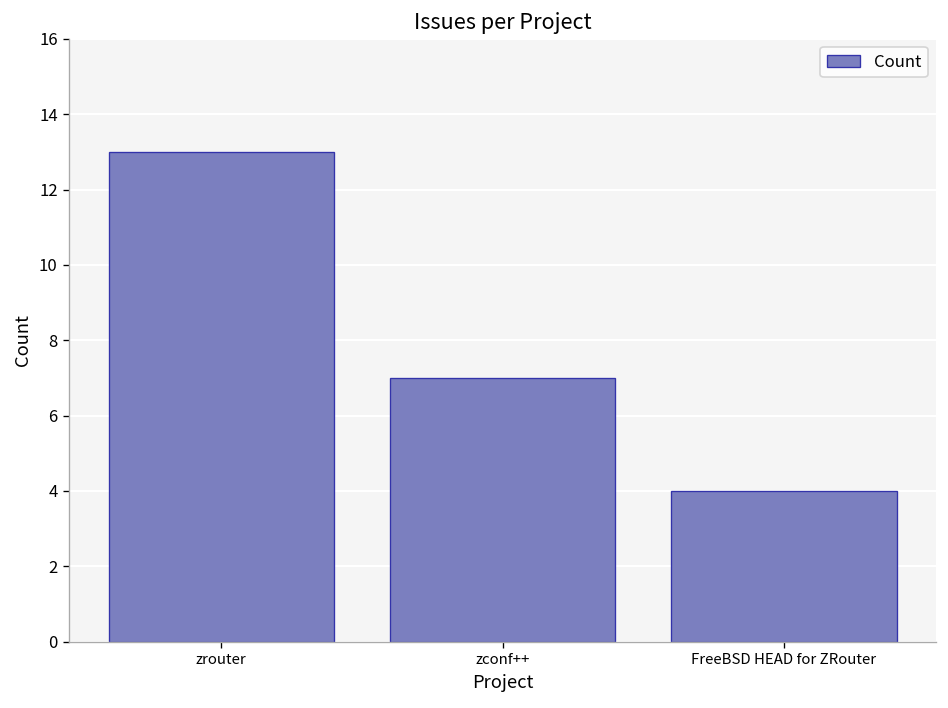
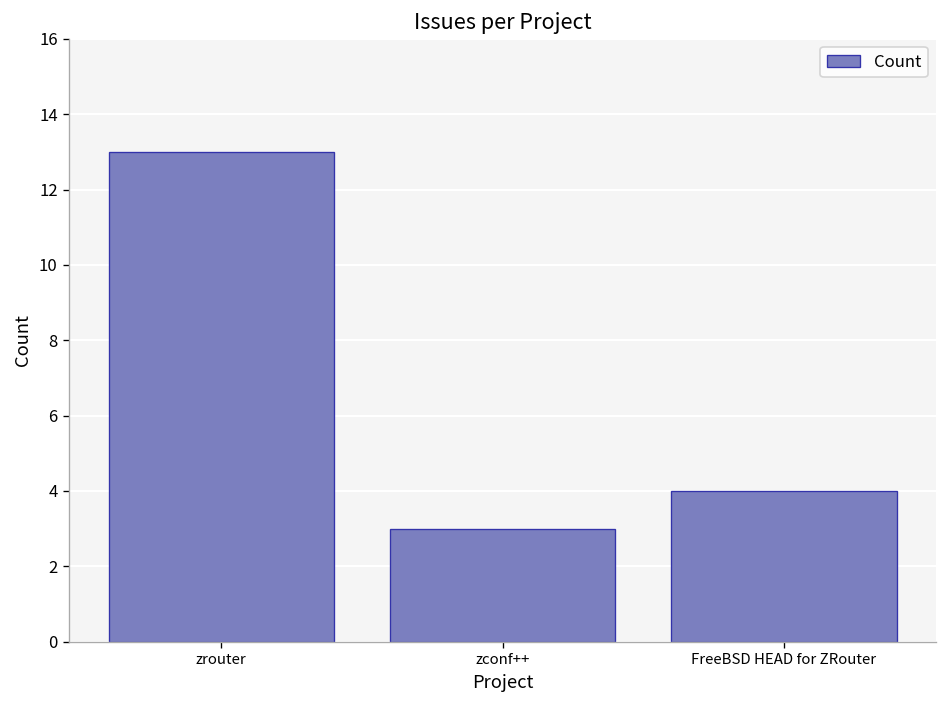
zconf++: 7 -> 3
